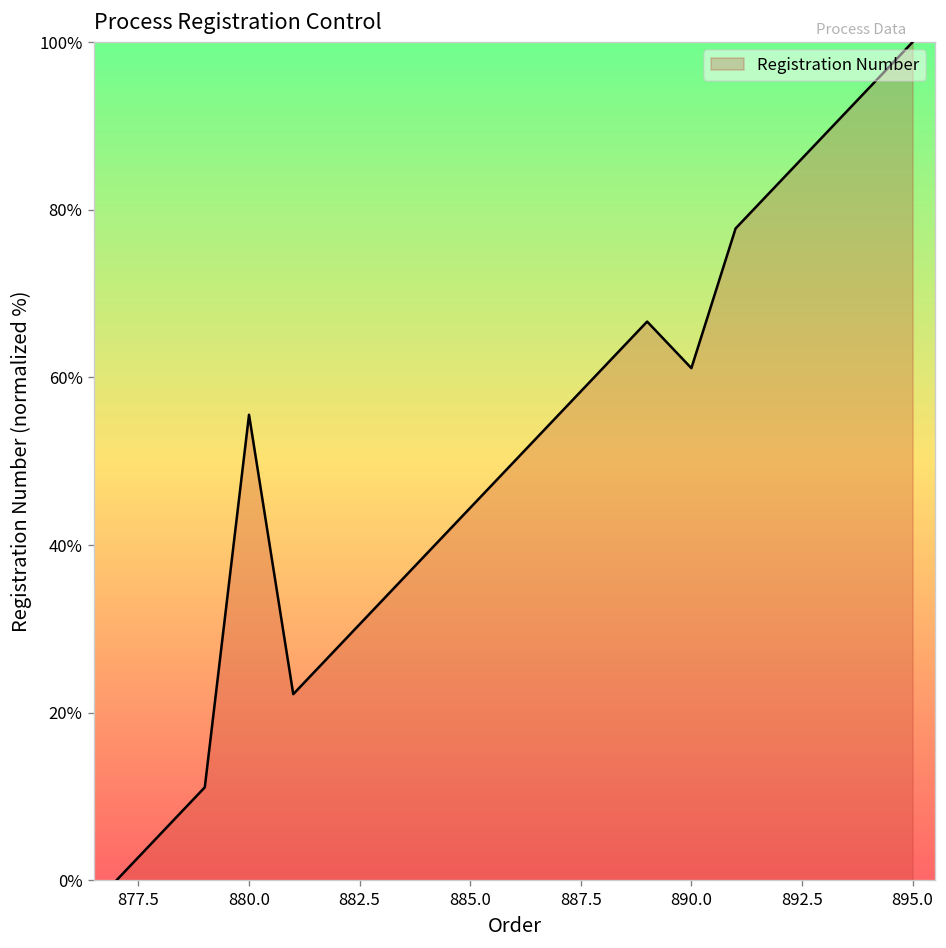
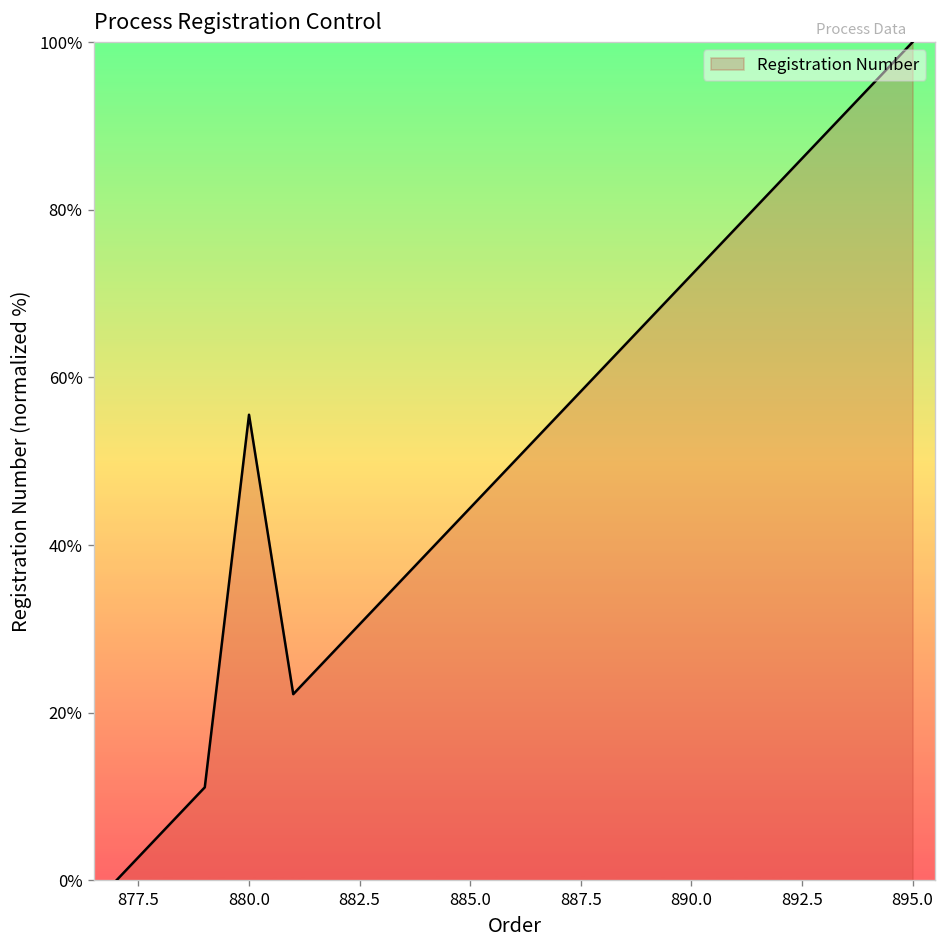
890.0: 61% -> 72%
